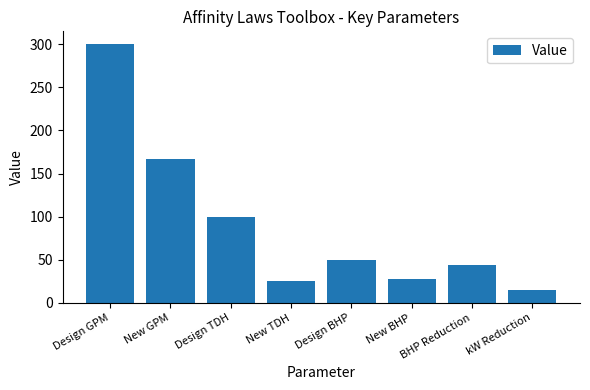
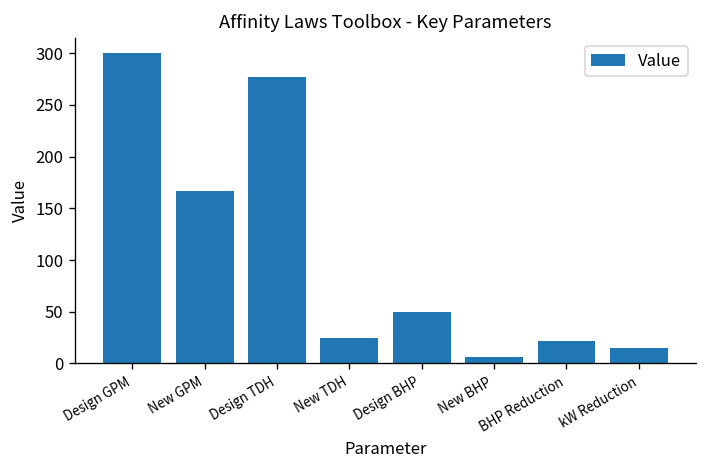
Design TDH: 100 -> 280
New BHP: 30 -> 10
BHP Reduction: 40 -> 20
